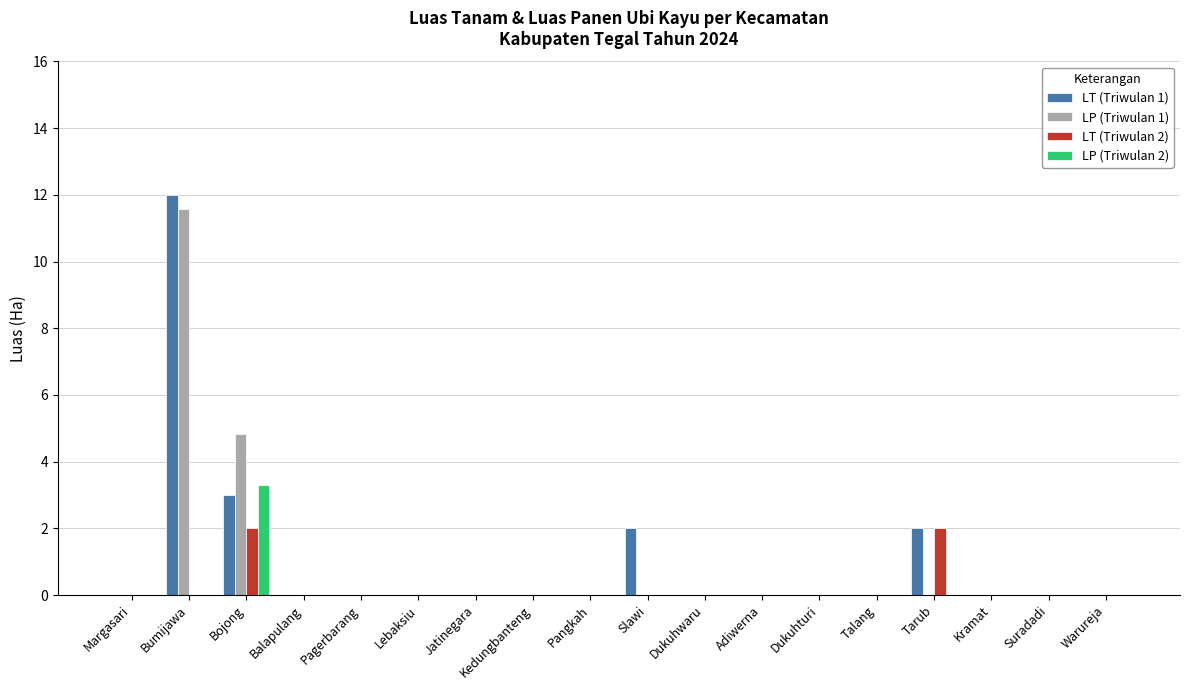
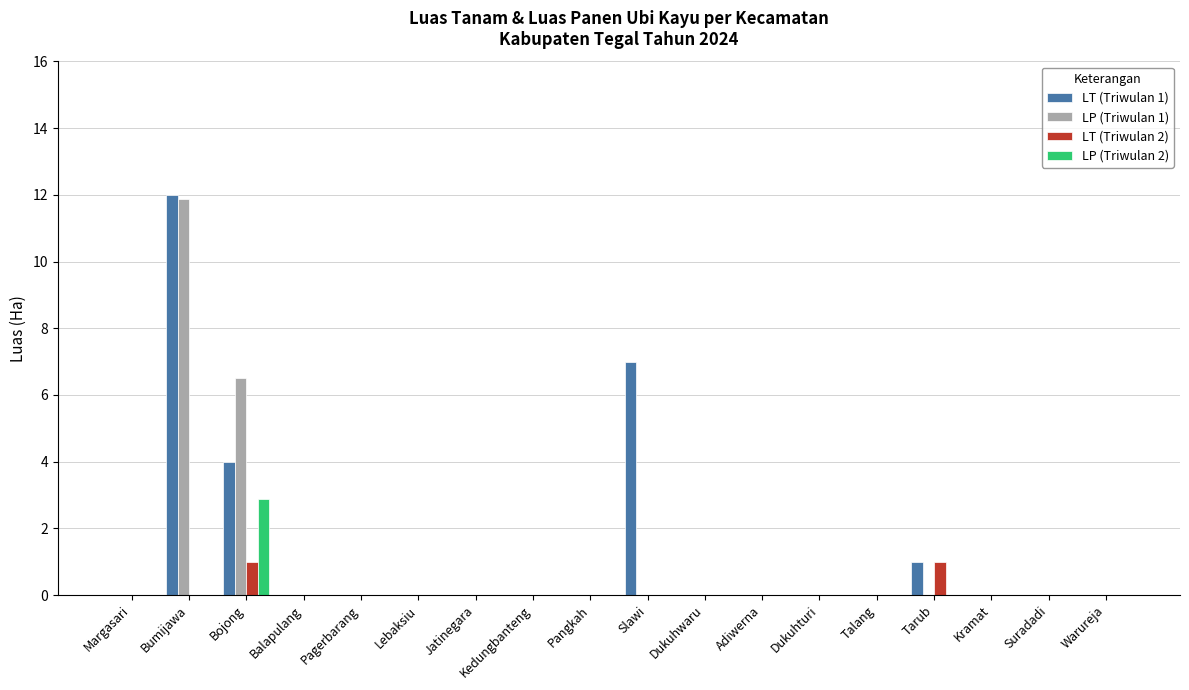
LP (Triwulan 1), Bumijawa: 11.6 -> 11.9
LT (Triwulan 1), Bojong: 3 -> 4
LP (Triwulan 1), Bojong: 4.8 -> 6.5
LT (Triwulan 2), Bojong: 2 -> 1
LP (Triwulan 2), Bojong: 3.3 -> 2.9
LT (Triwulan 1), Slawi: 2 -> 7
LT (Triwulan 1), Tarub: 2 -> 1
LT (Triwulan 2), Tarub: 2 -> 1
